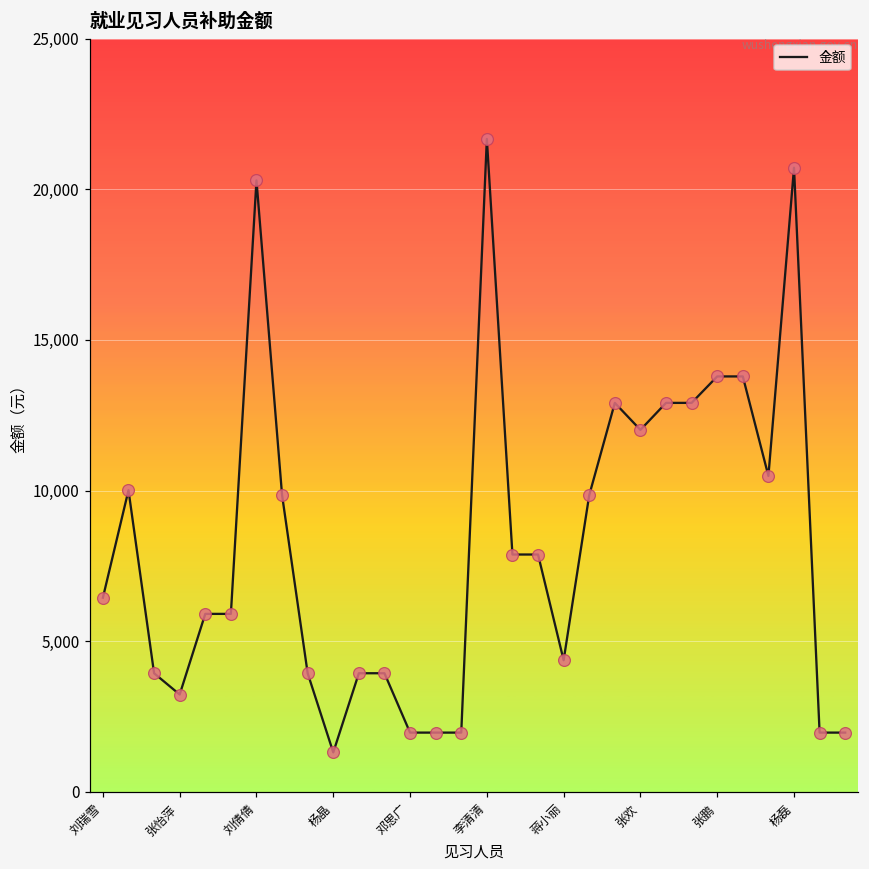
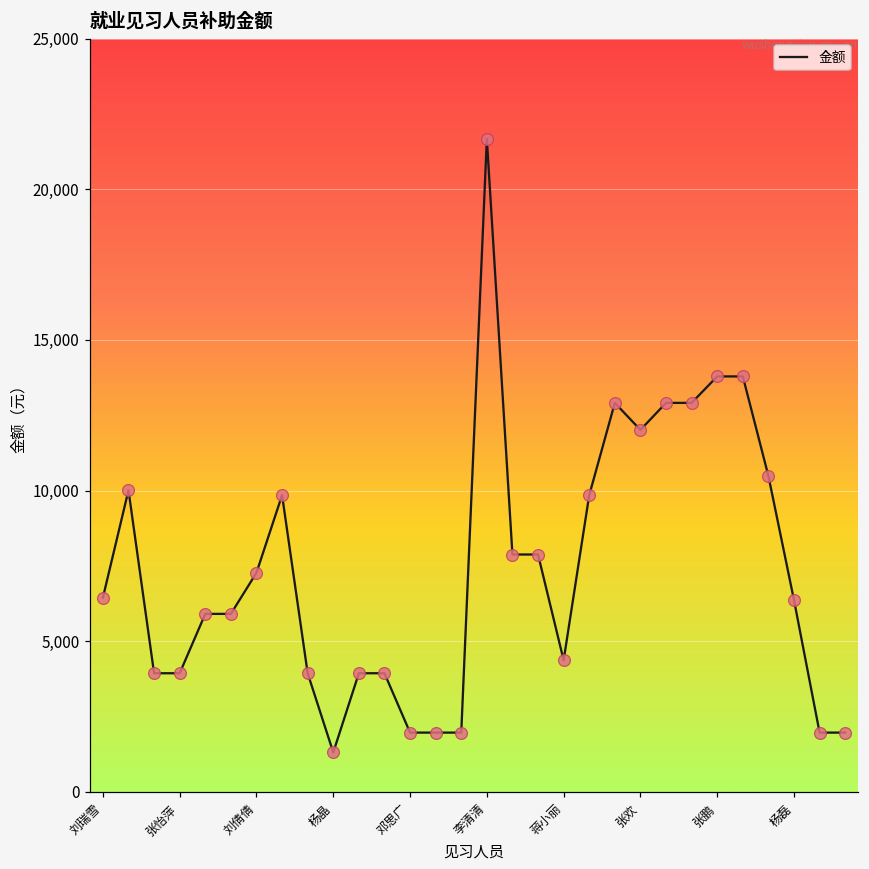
张怡萍: 3,200 -> 3,900
刘倩倩: 20,300 -> 7,300
杨磊: 20,700 -> 6,400
